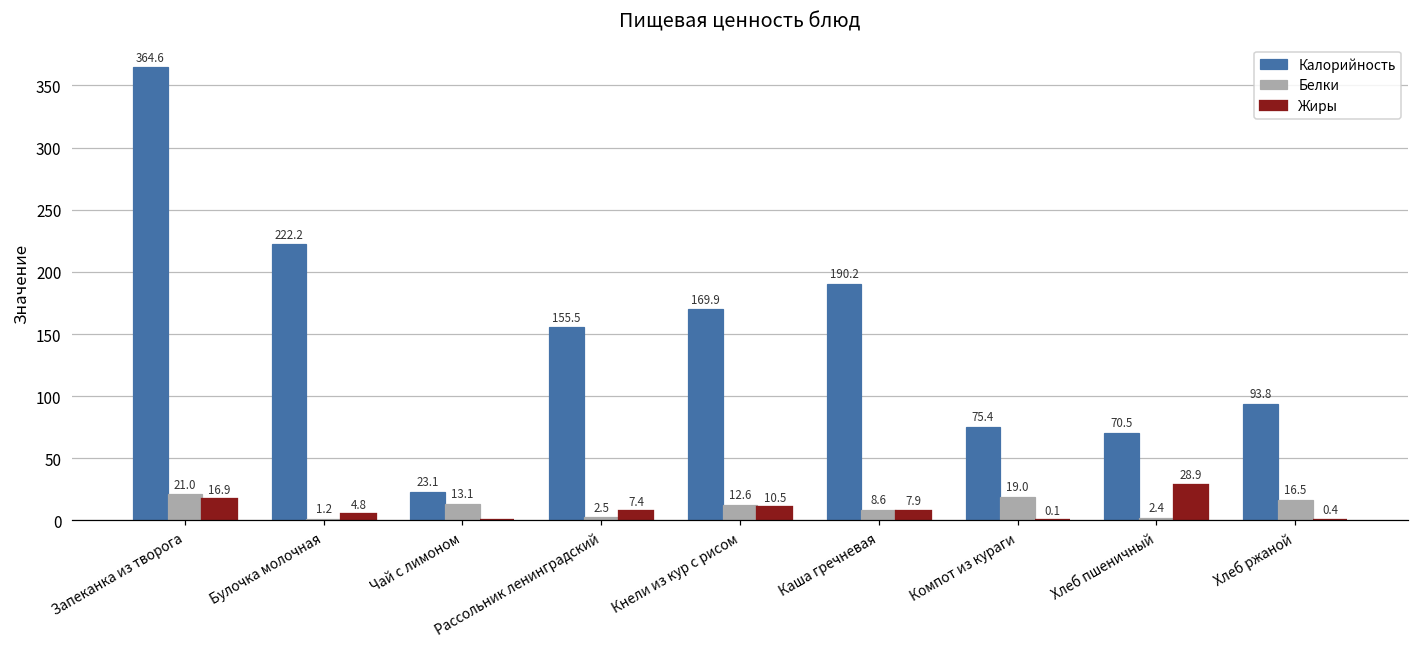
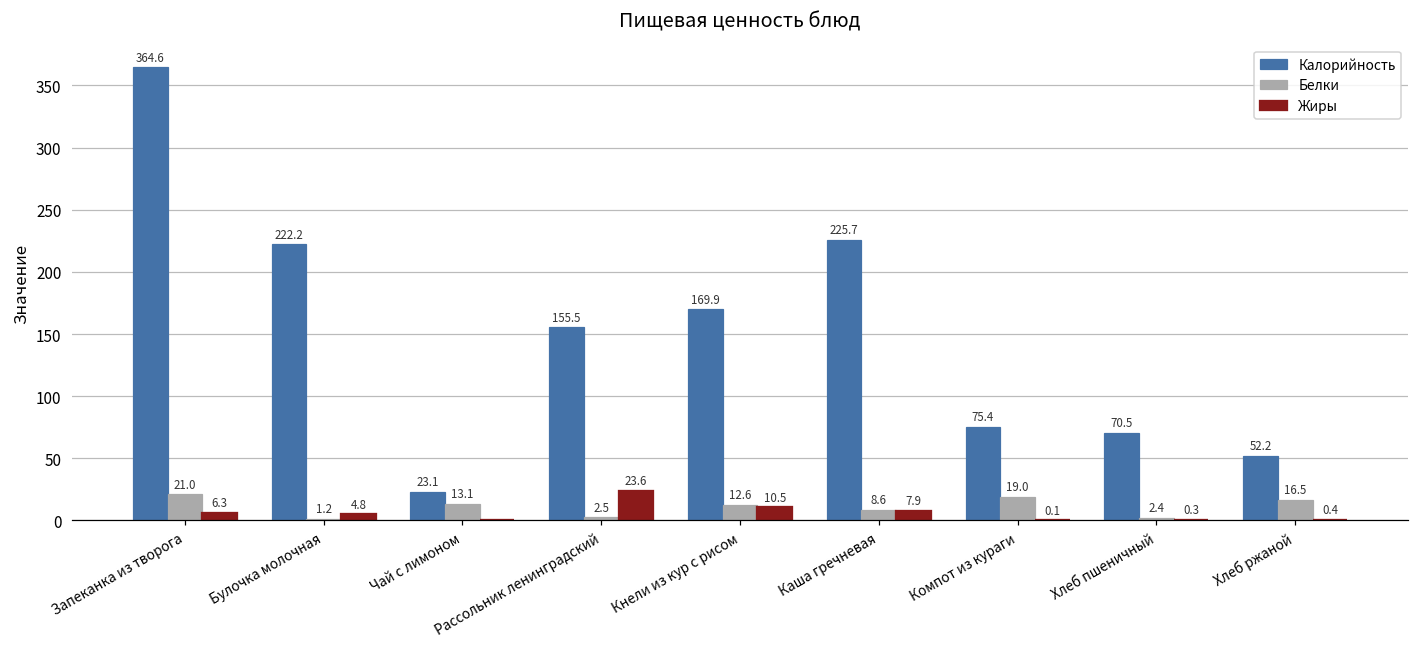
Жиры, Запеканка из творога: 16.9 -> 6.3
Жиры, Рассольник ленинградский: 7.4 -> 23.6
Калорийность, Каша гречневая: 190.2 -> 225.7
Жиры, Хлеб пшеничный: 28.9 -> 0.3
Калорийность, Хлеб ржаной: 93.8 -> 52.2
